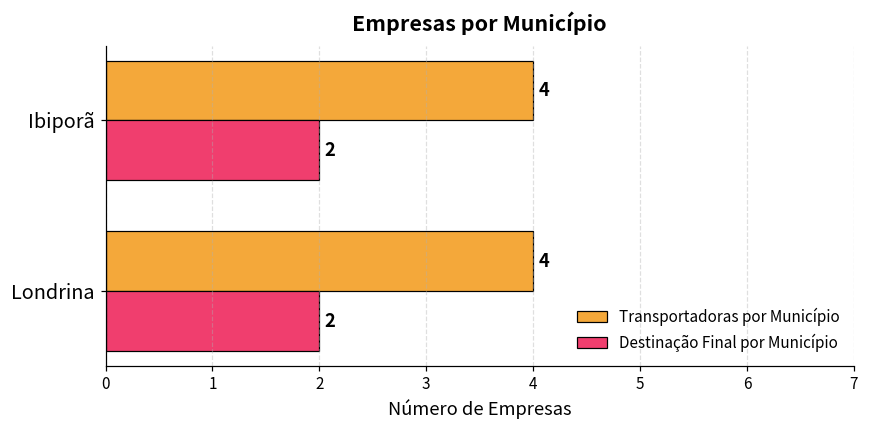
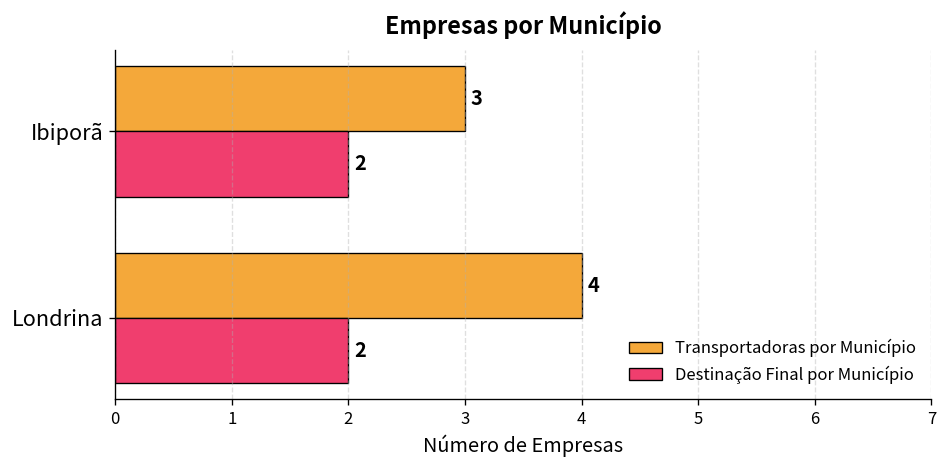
Transportadoras por Município, Ibiporã: 4 -> 3
